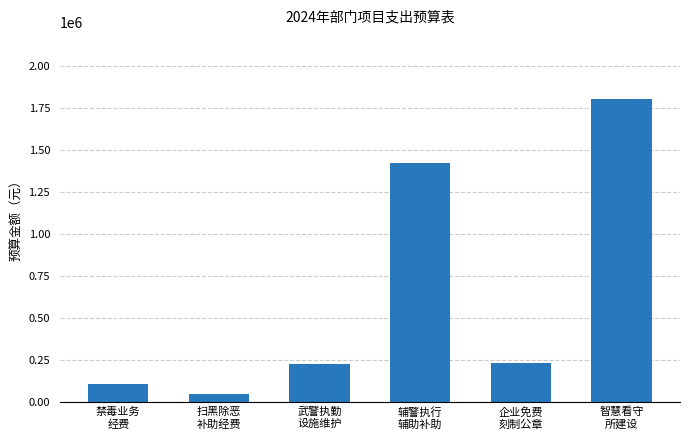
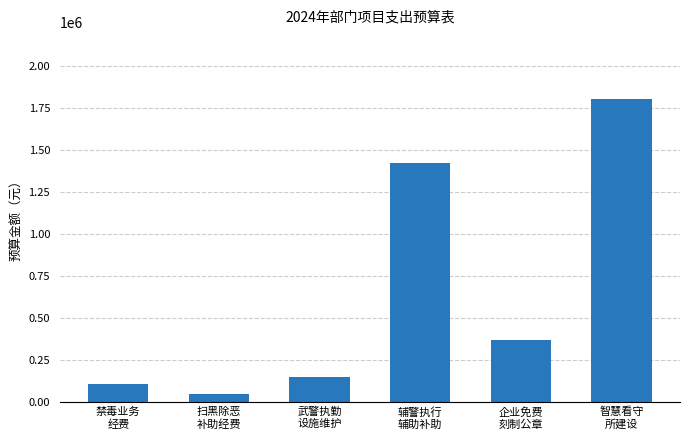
武警执勤 设施维护: 230000 -> 150000
企业免费 刻制公章: 230000 -> 370000
